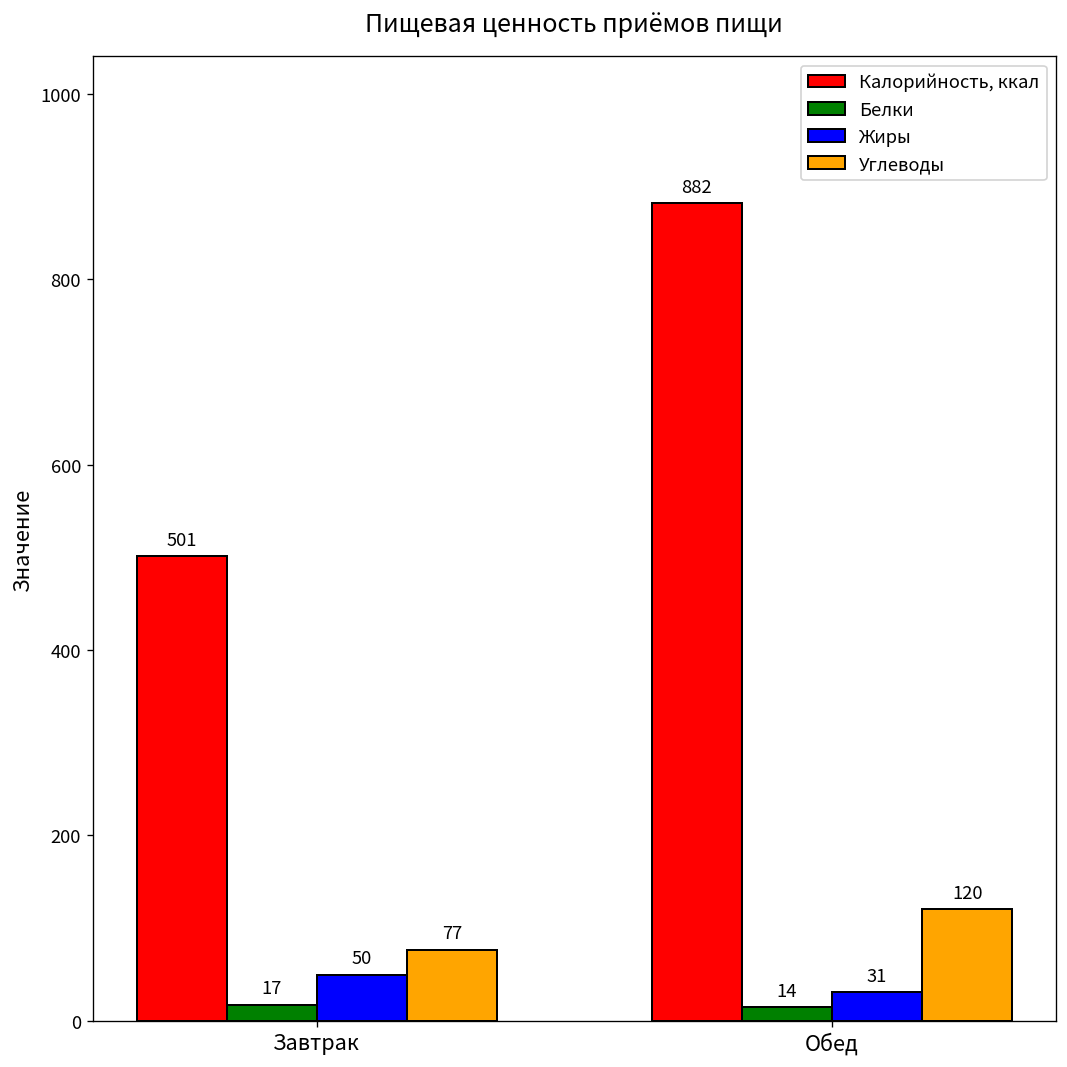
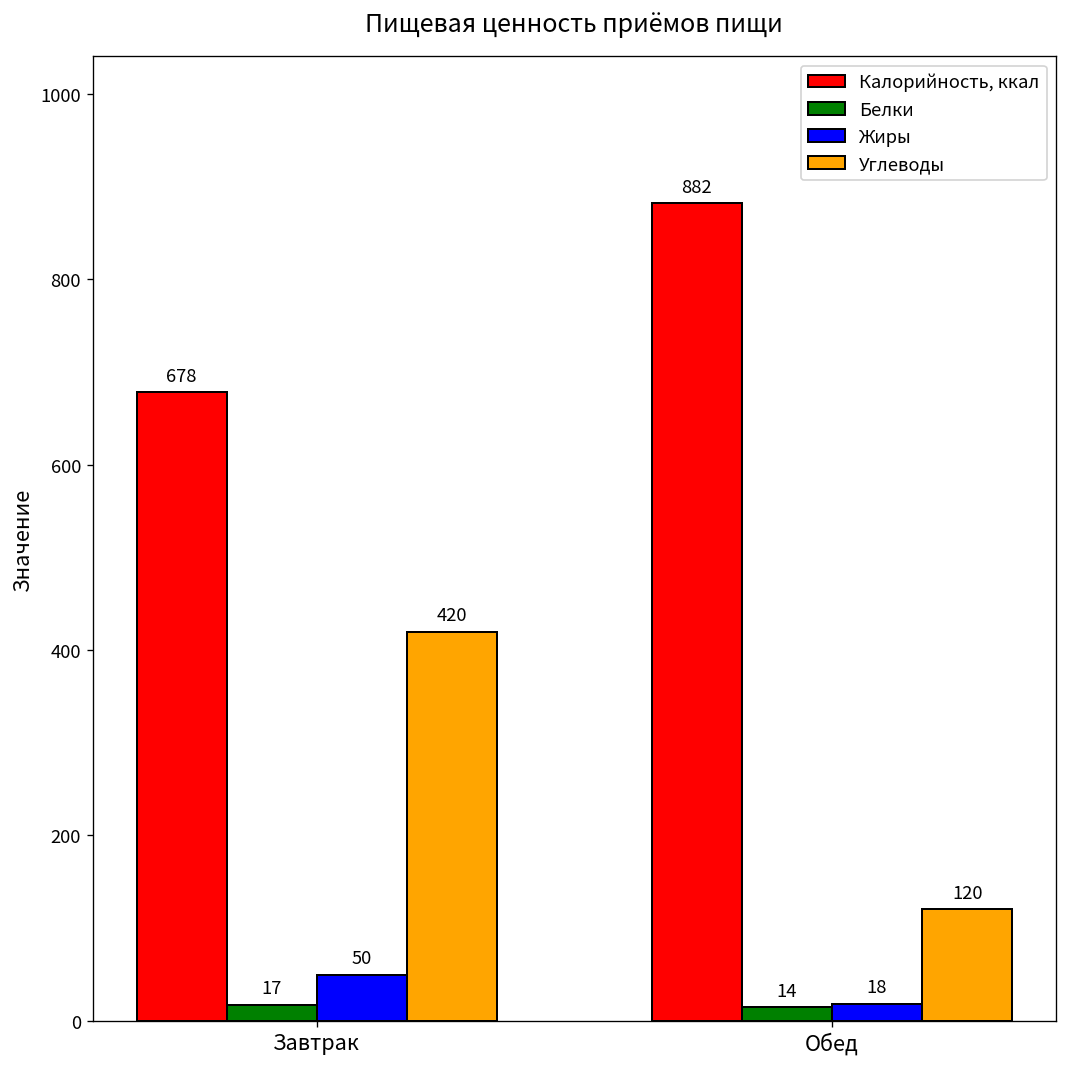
Калорийность, ккал, Завтрак: 501 -> 678
Углеводы, Завтрак: 77 -> 420
Жиры, Обед: 31 -> 18
